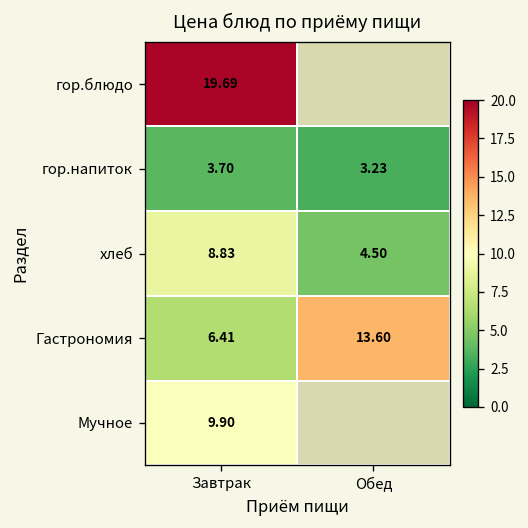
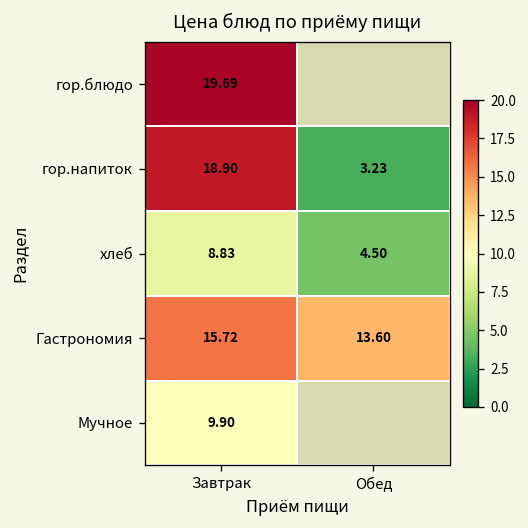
гор.напиток, Завтрак: 3.70 -> 18.90
Гастрономия, Завтрак: 6.41 -> 15.72
